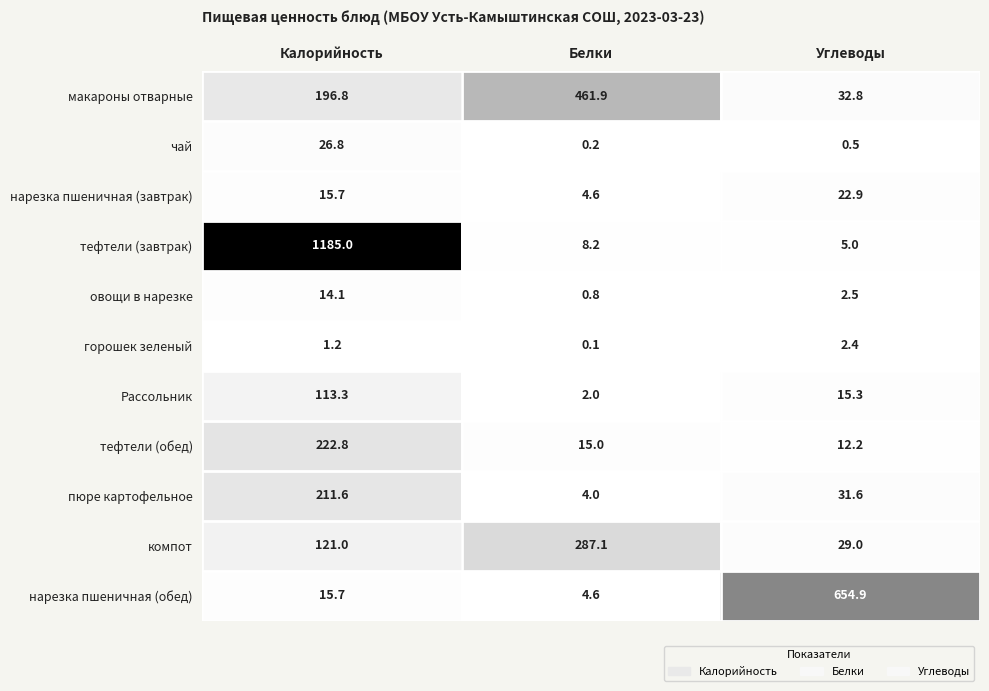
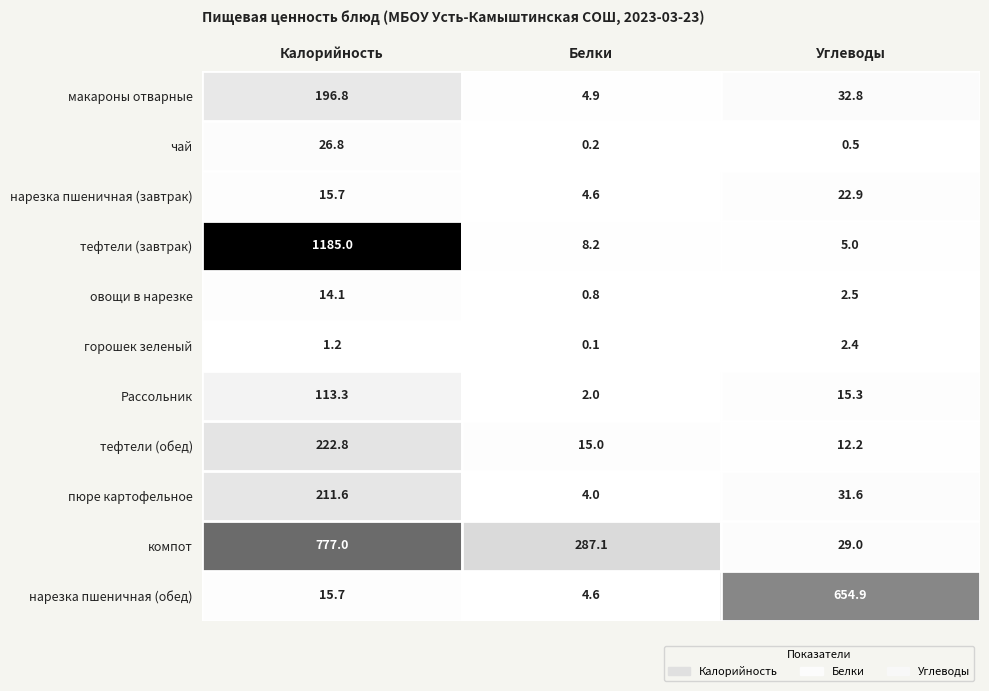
макароны отварные, Белки: 461.9 -> 4.9
компот, Калорийность: 121.0 -> 777.0
